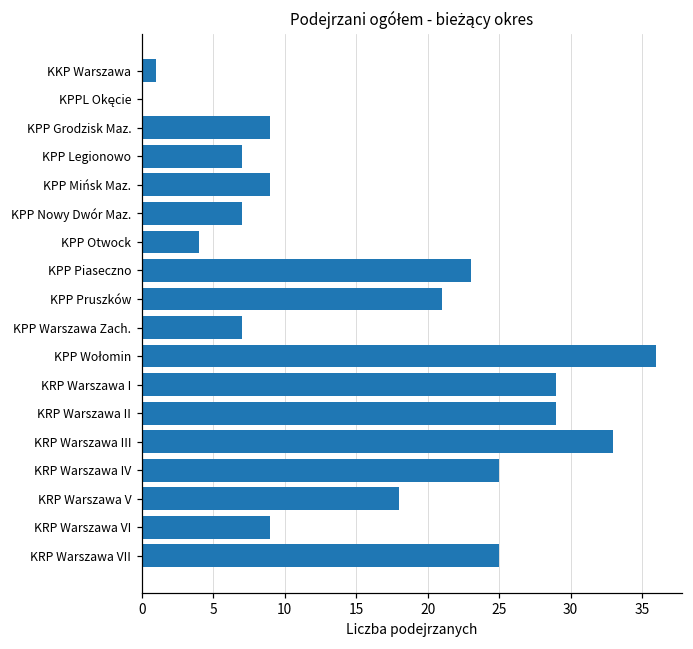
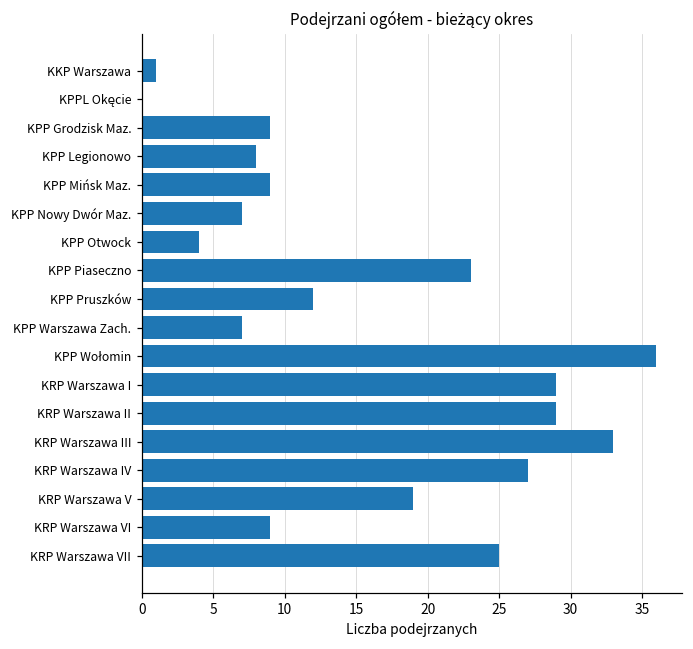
KPP Legionowo: 7 -> 8
KPP Pruszków: 21 -> 12
KRP Warszawa IV: 25 -> 27
KRP Warszawa V: 18 -> 19
